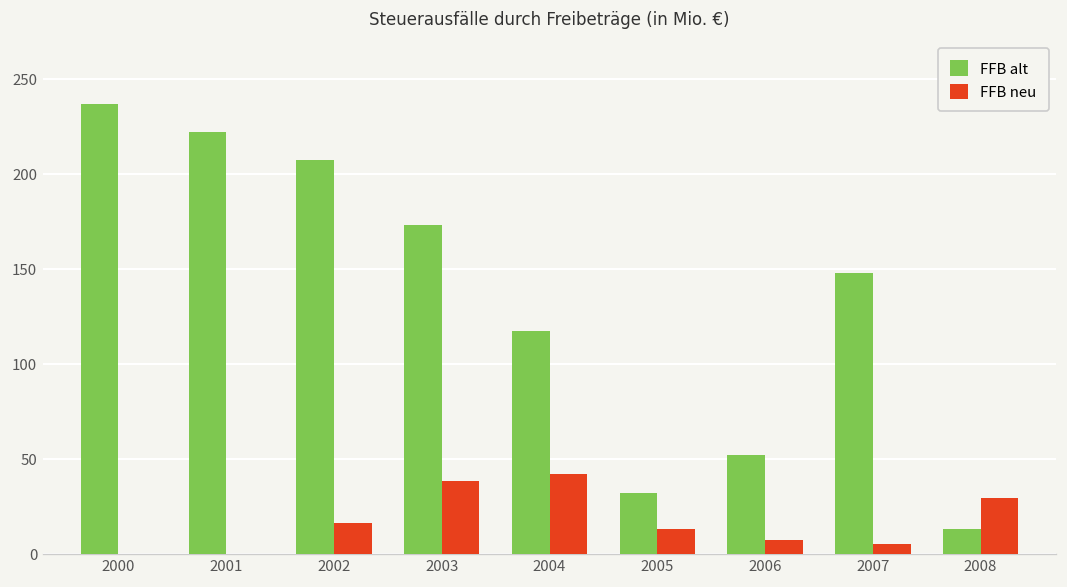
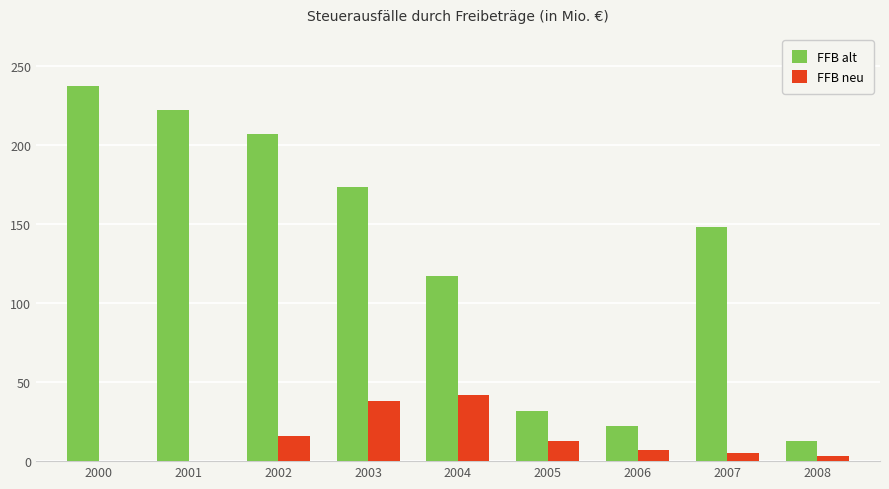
FFB alt, 2006: 52 -> 22
FFB neu, 2008: 29 -> 3
